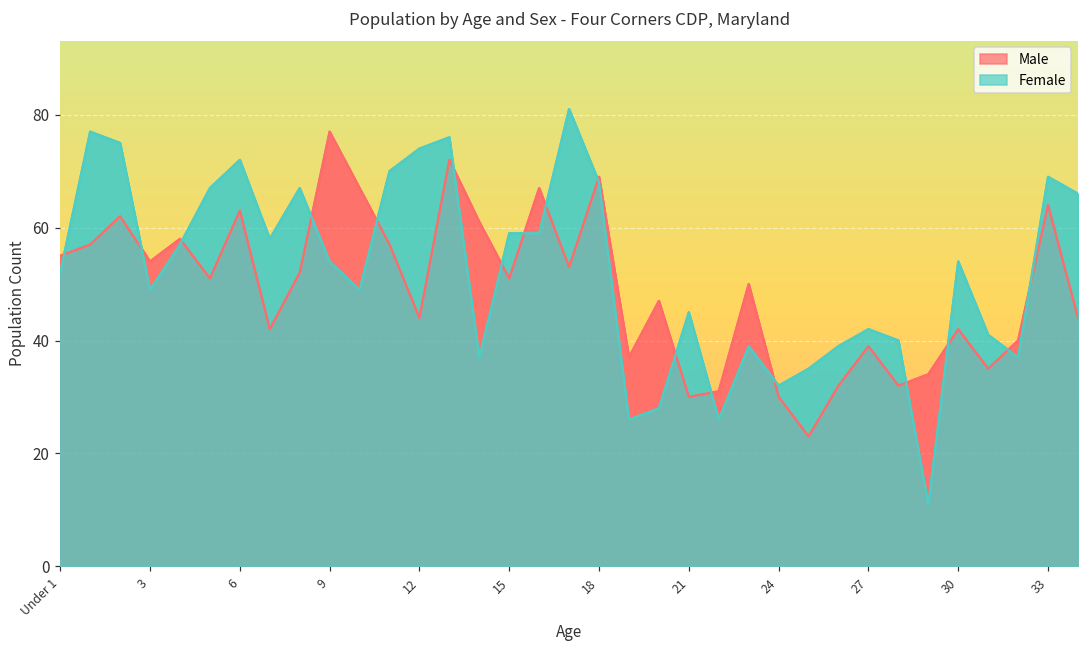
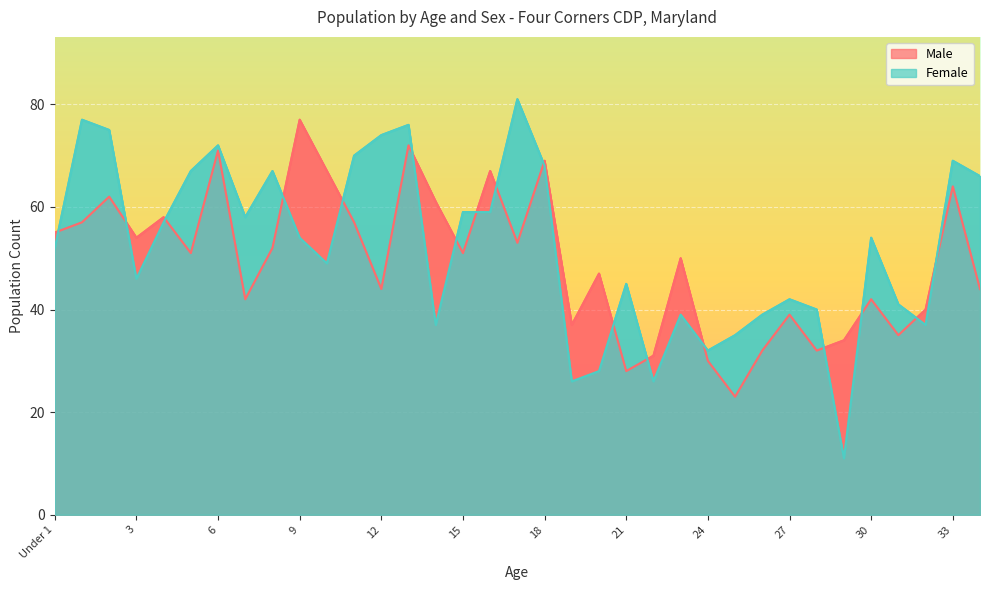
Female, 3: 49 -> 46
Male, 6: 63 -> 71
Male, 21: 30 -> 28
